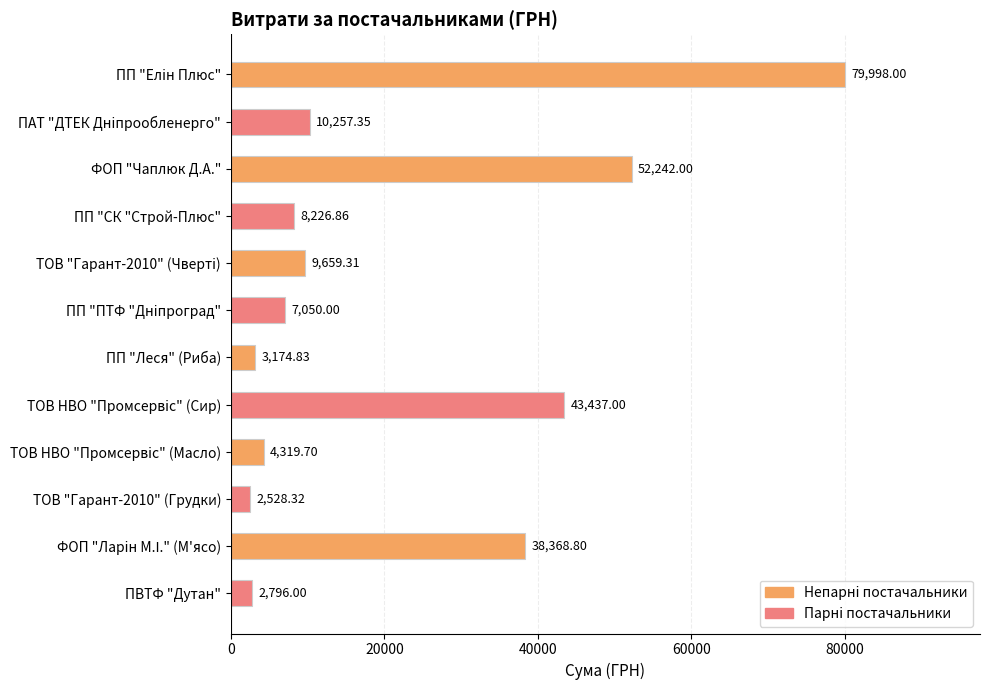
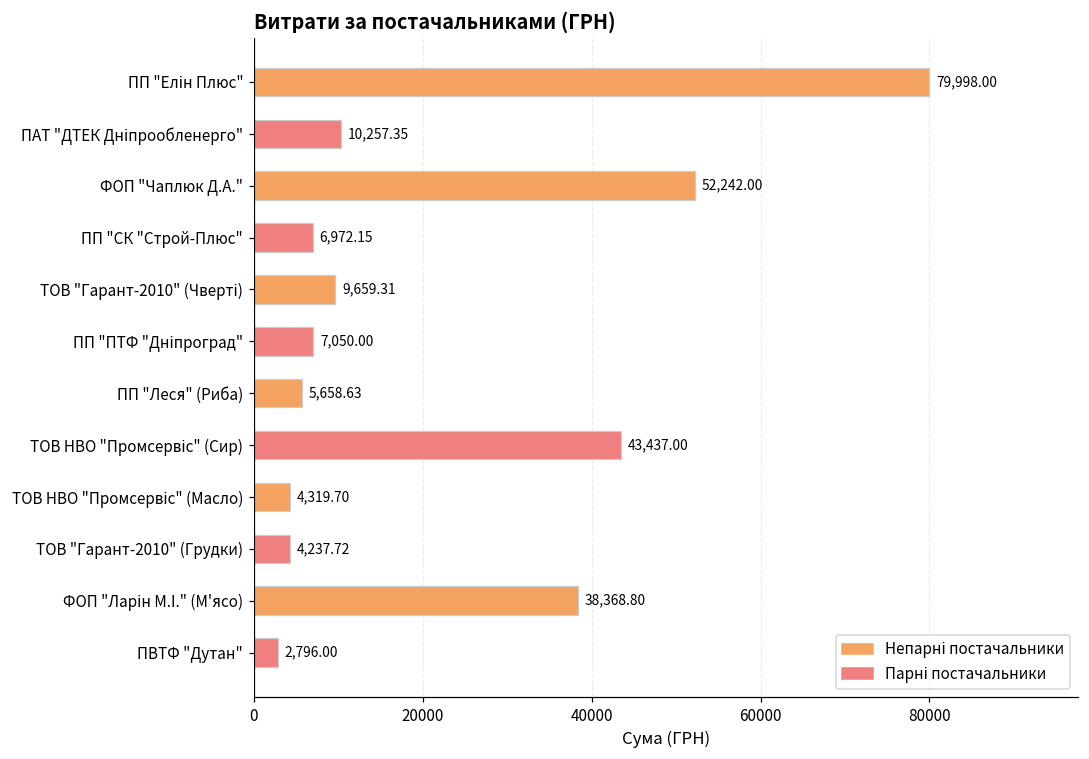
ПП "СК "Строй-Плюс": 8,226.86 -> 6,972.15
ПП "Леся" (Риба): 3,174.83 -> 5,658.63
ТОВ "Гарант-2010" (Грудки): 2,528.32 -> 4,237.72
